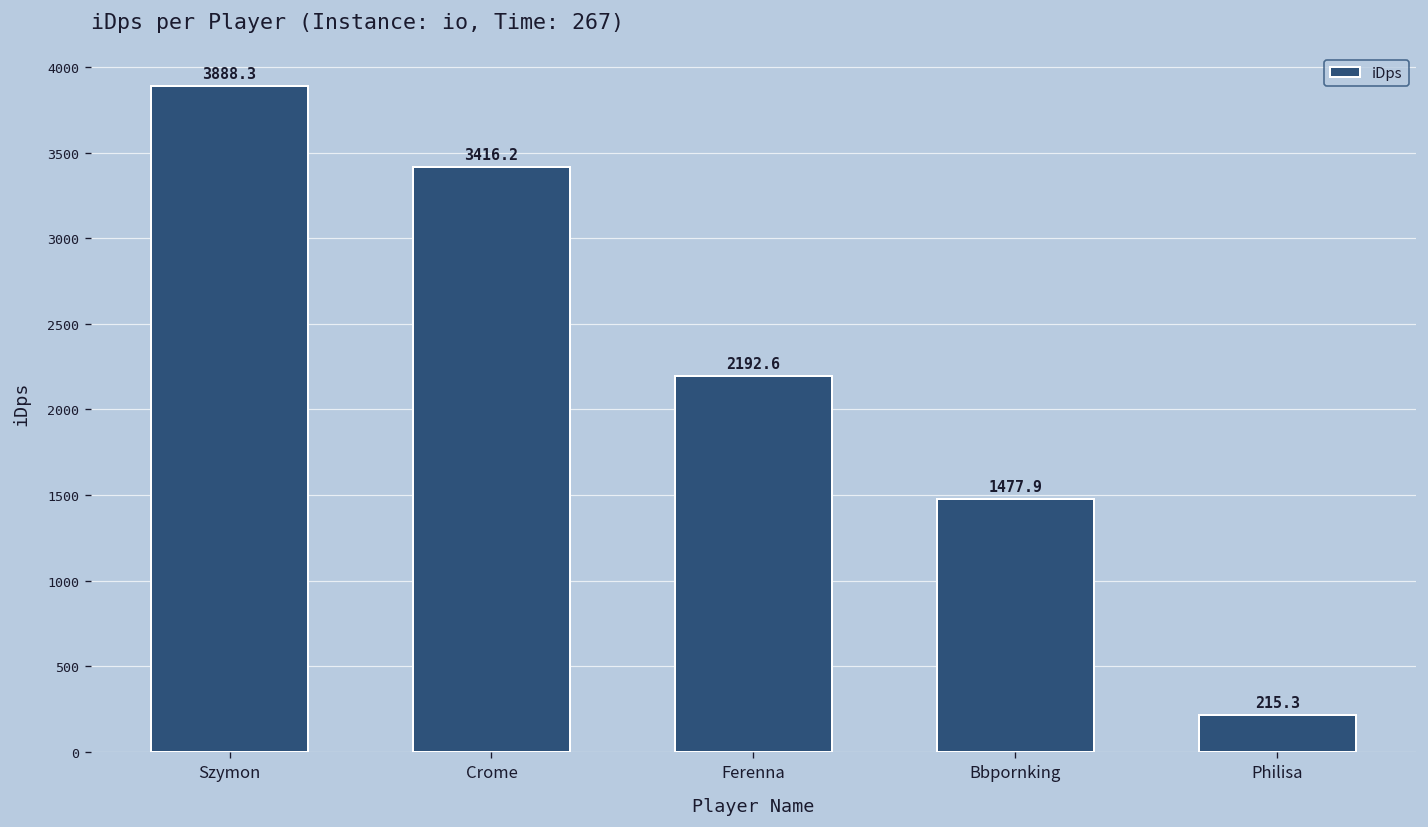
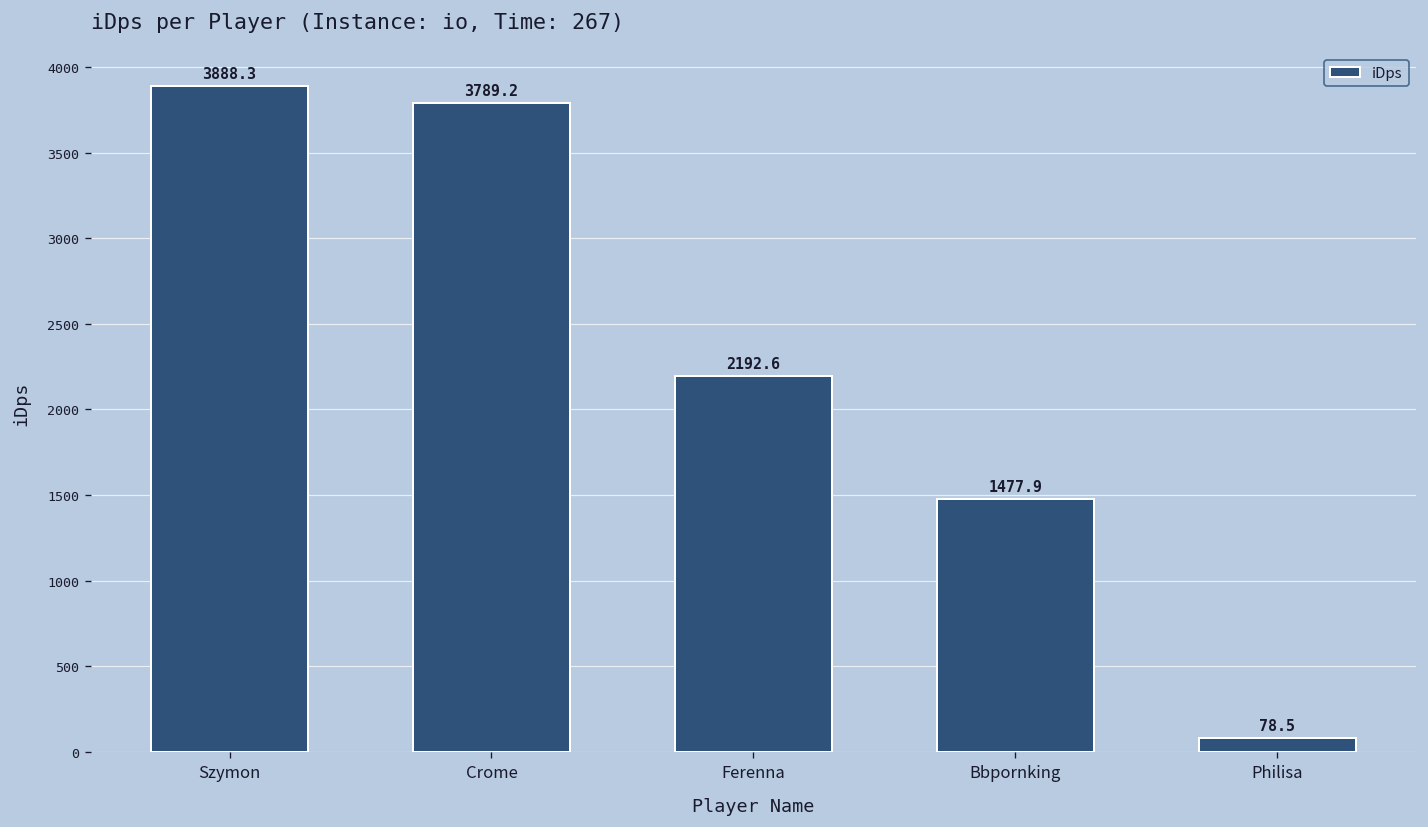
Crome: 3416.2 -> 3789.2
Philisa: 215.3 -> 78.5
